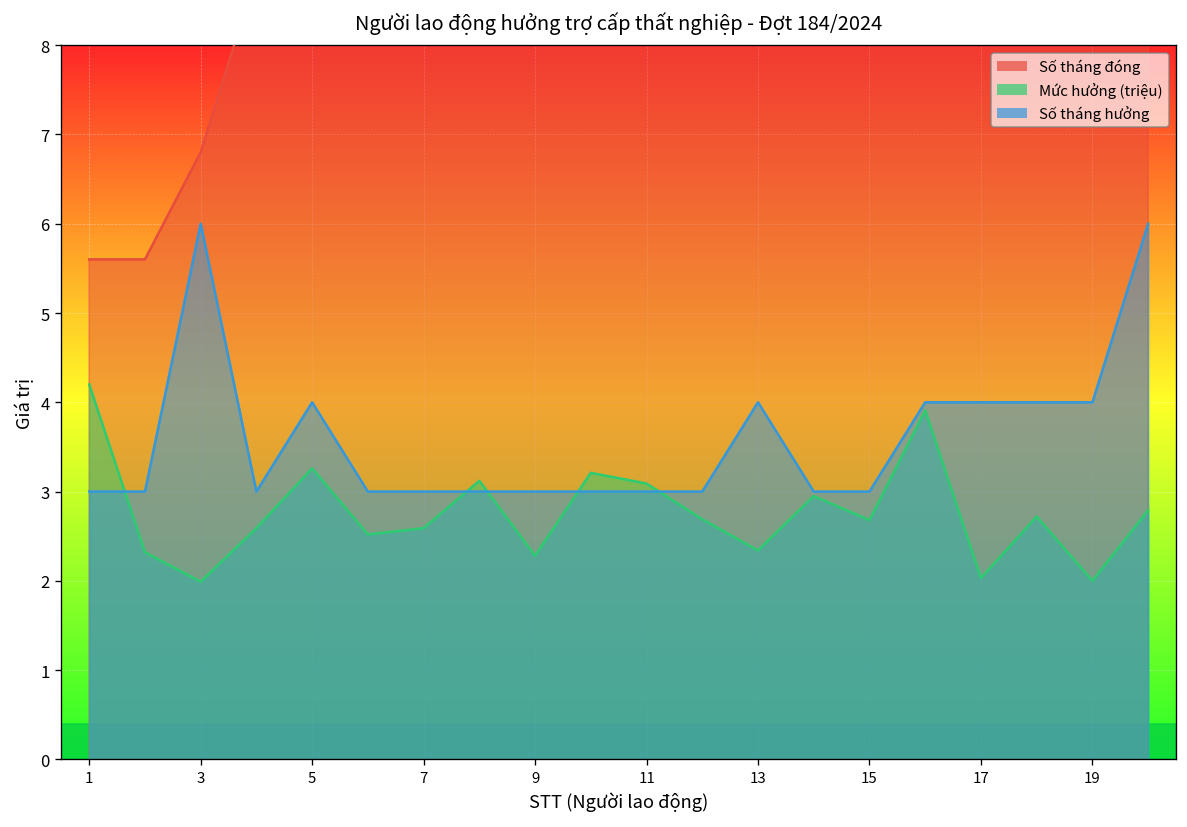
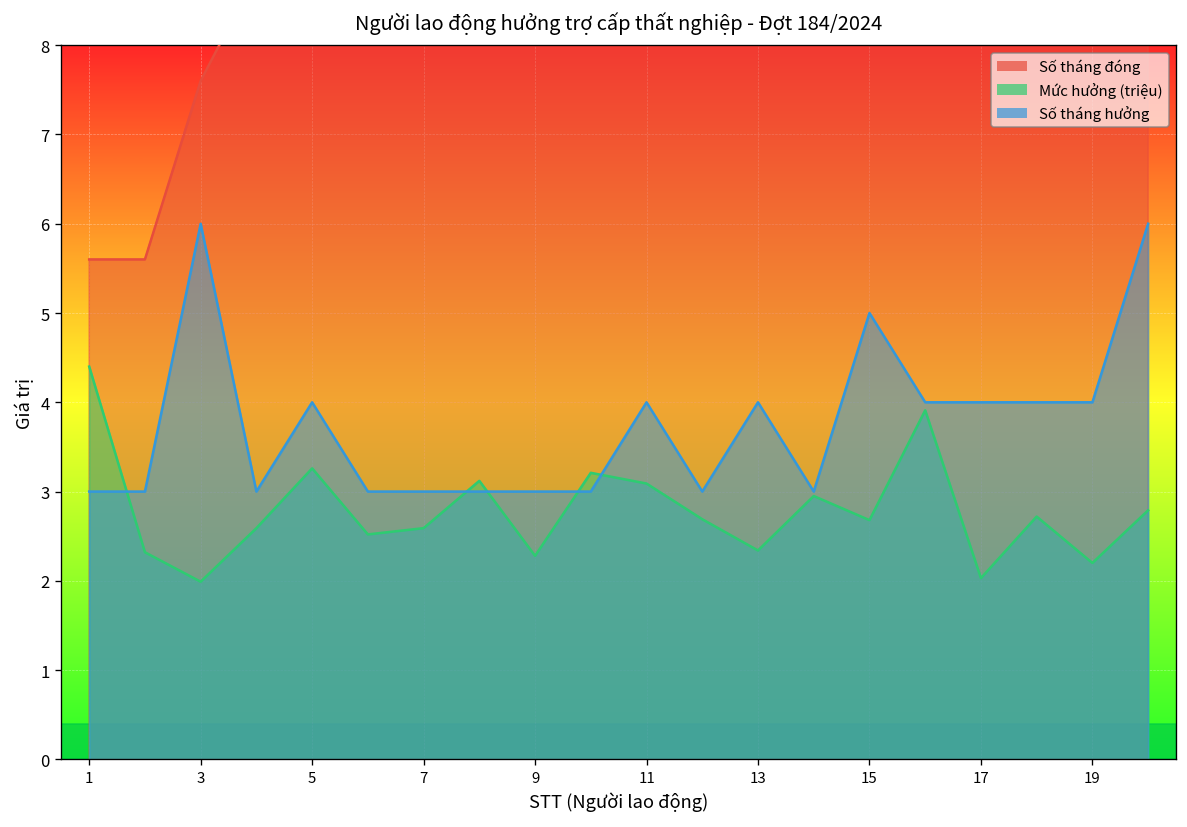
Mức hưởng (triệu), 1: 4.2 -> 4.4
Số tháng đóng, 3: 6.8 -> 7.6
Số tháng hưởng, 11: 3 -> 4
Số tháng hưởng, 15: 3 -> 5
Mức hưởng (triệu), 19: 2.0 -> 2.2
